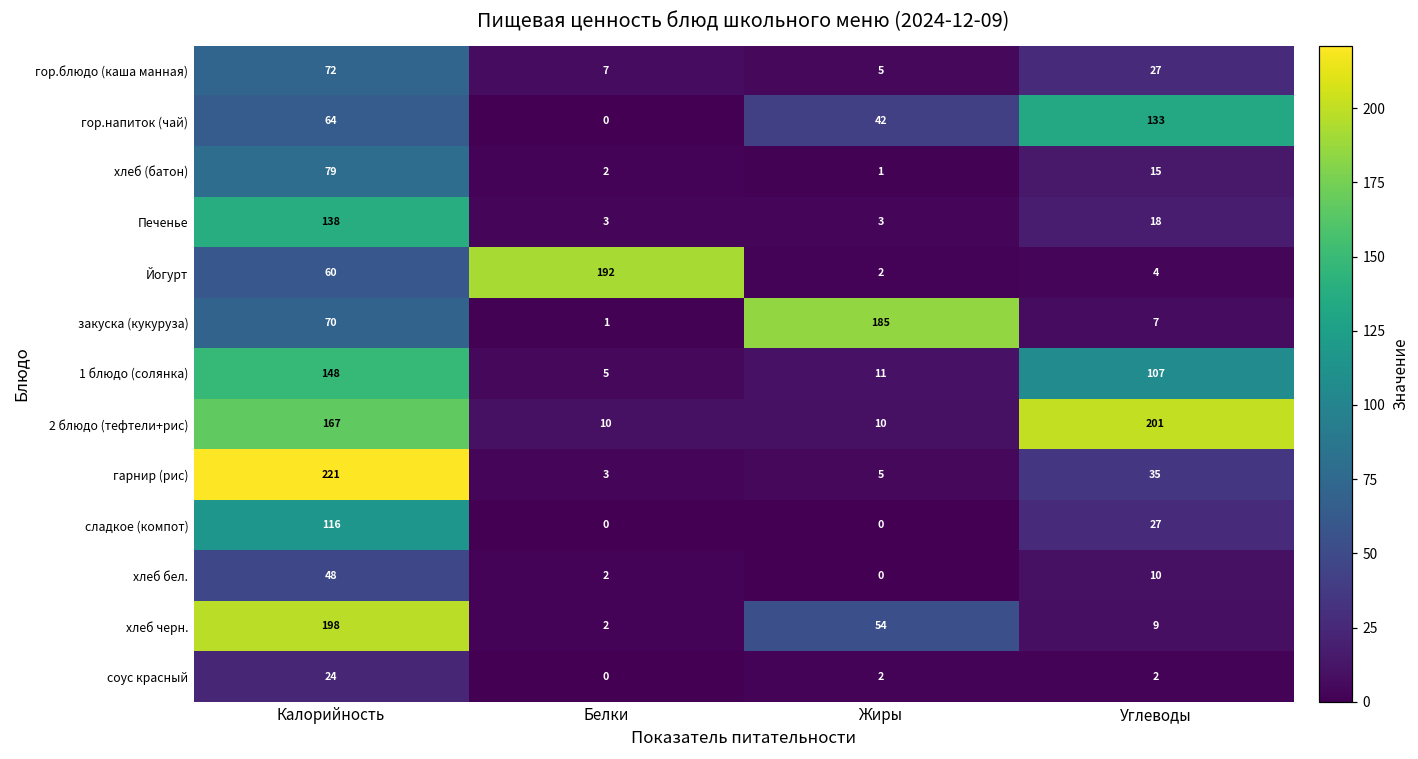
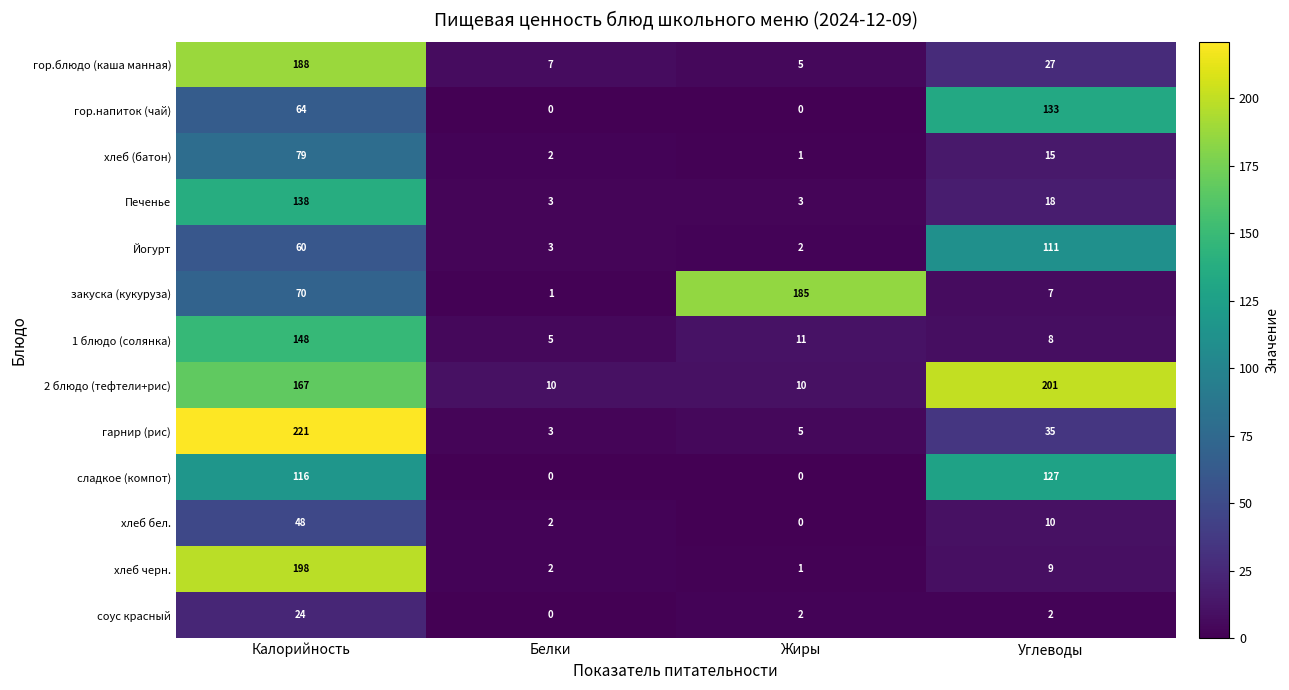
гор.блюдо (каша манная), Калорийность: 72 -> 188
гор.напиток (чай), Жиры: 42 -> 0
Йогурт, Белки: 192 -> 3
Йогурт, Углеводы: 4 -> 111
1 блюдо (солянка), Углеводы: 107 -> 8
сладкое (компот), Углеводы: 27 -> 127
хлеб черн., Жиры: 54 -> 1
